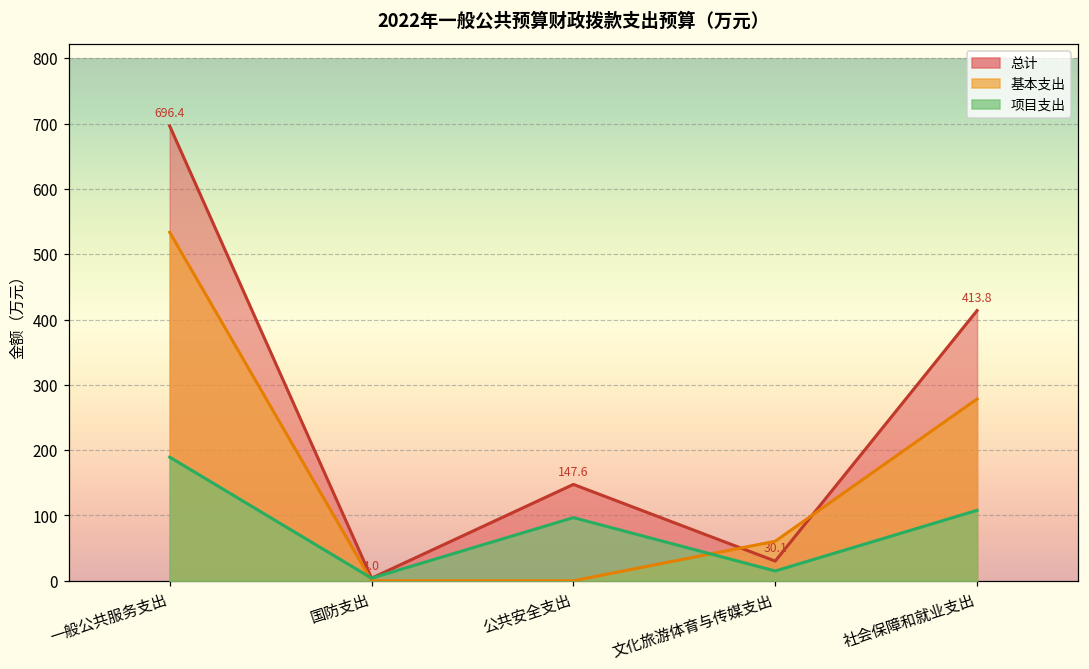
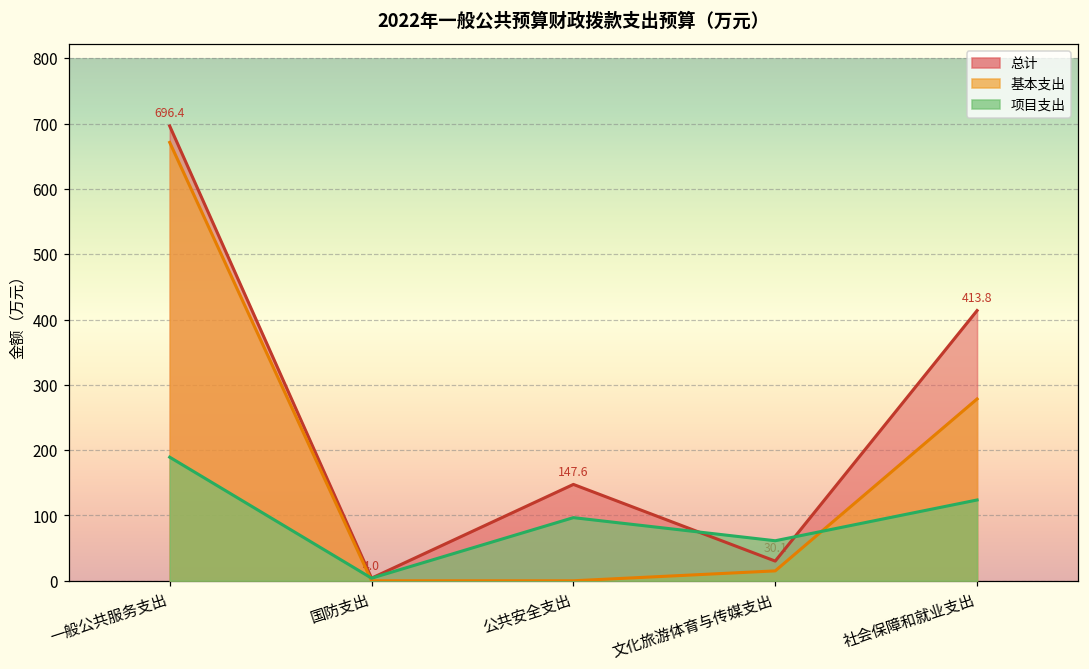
基本支出, 一般公共服务支出: 530 -> 670
基本支出, 文化旅游体育与传媒支出: 60 -> 20
项目支出, 文化旅游体育与传媒支出: 20 -> 60
项目支出, 社会保障和就业支出: 110 -> 120
